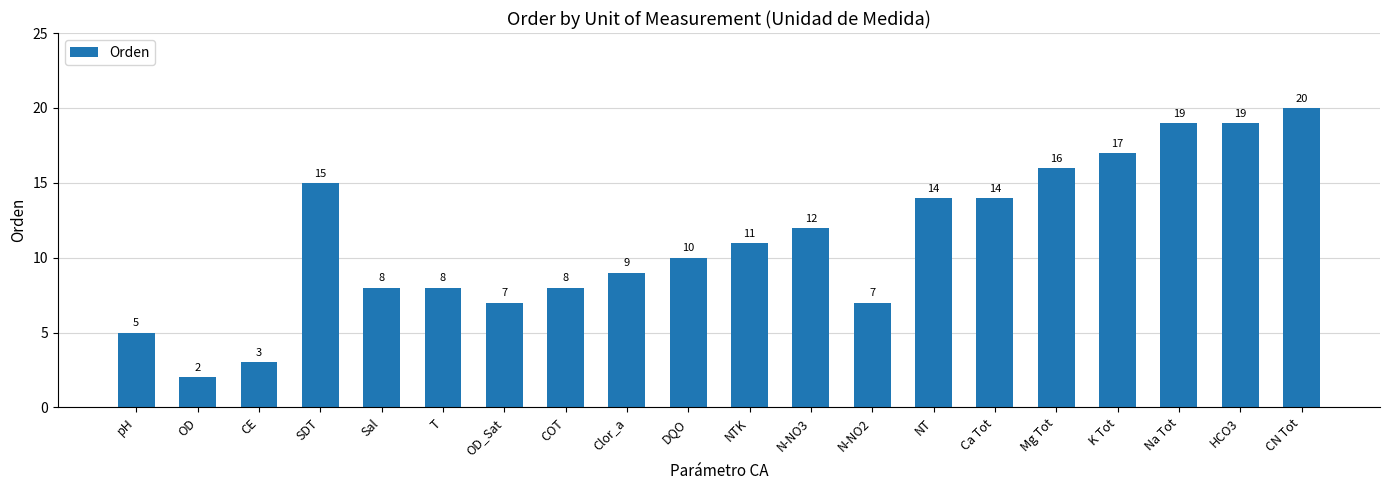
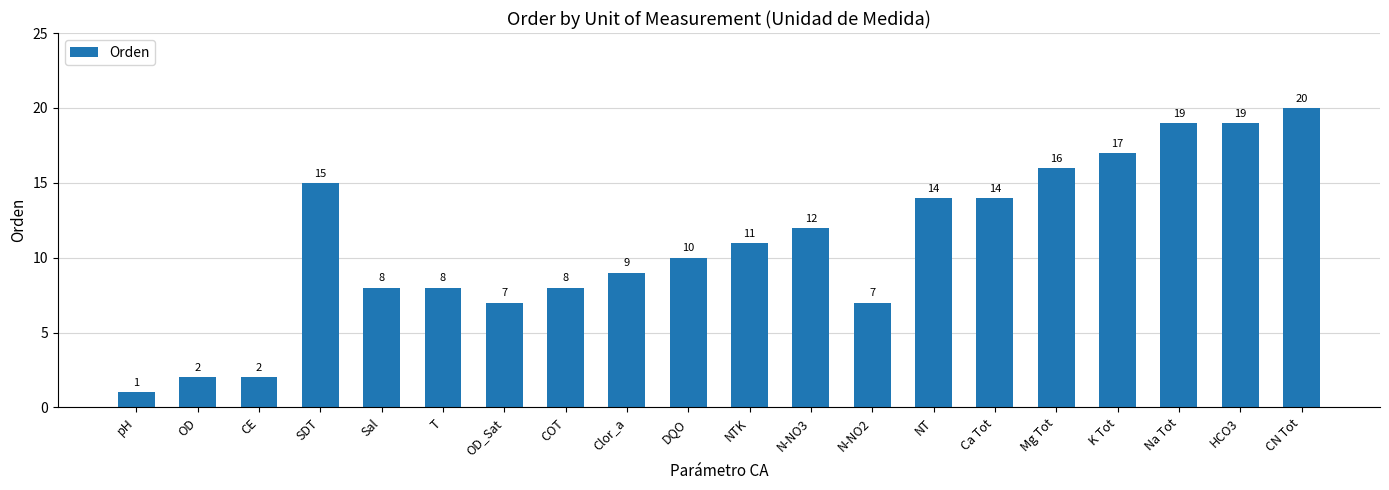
pH: 5 -> 1
CE: 3 -> 2
